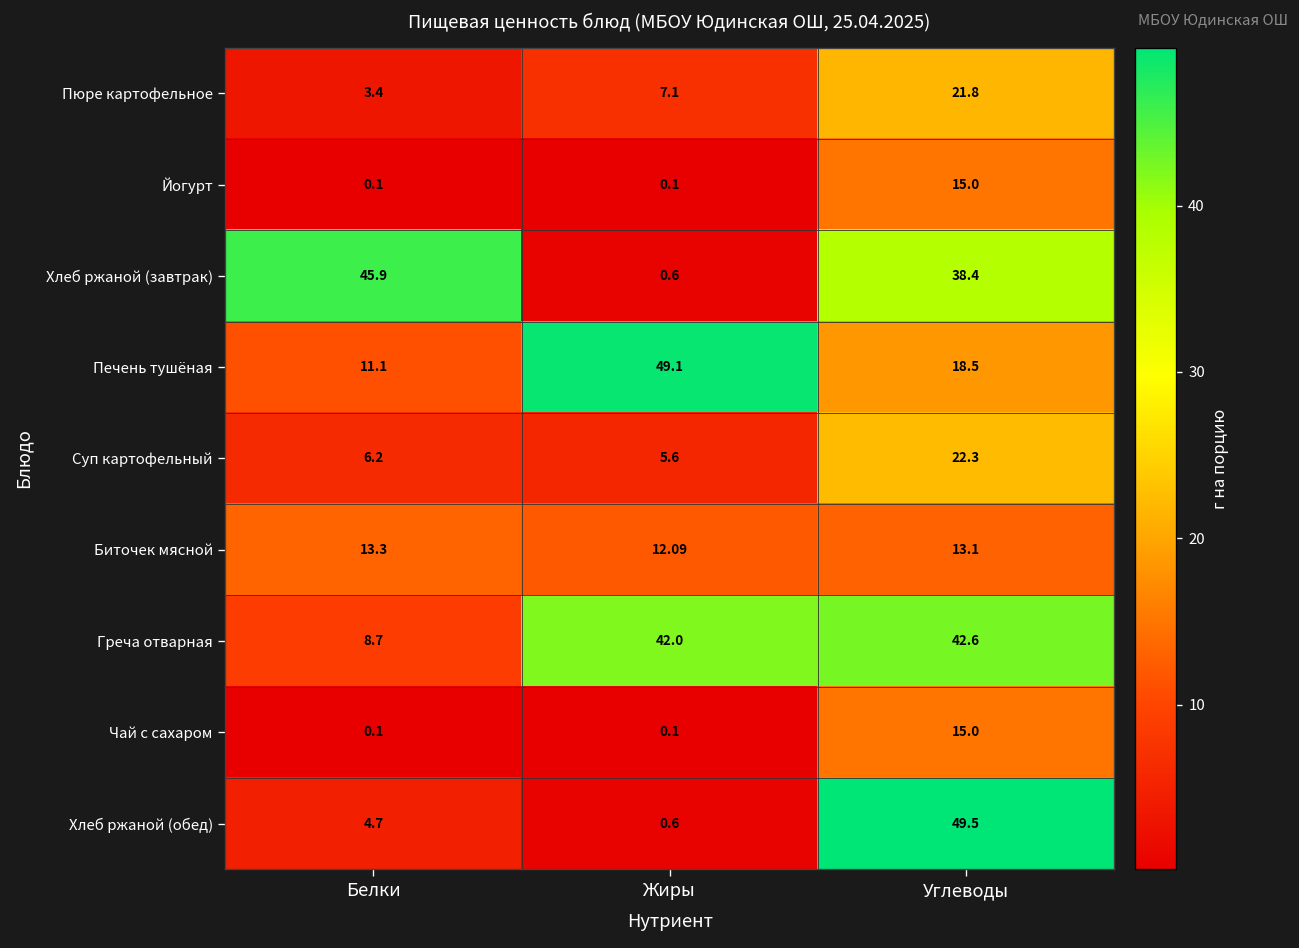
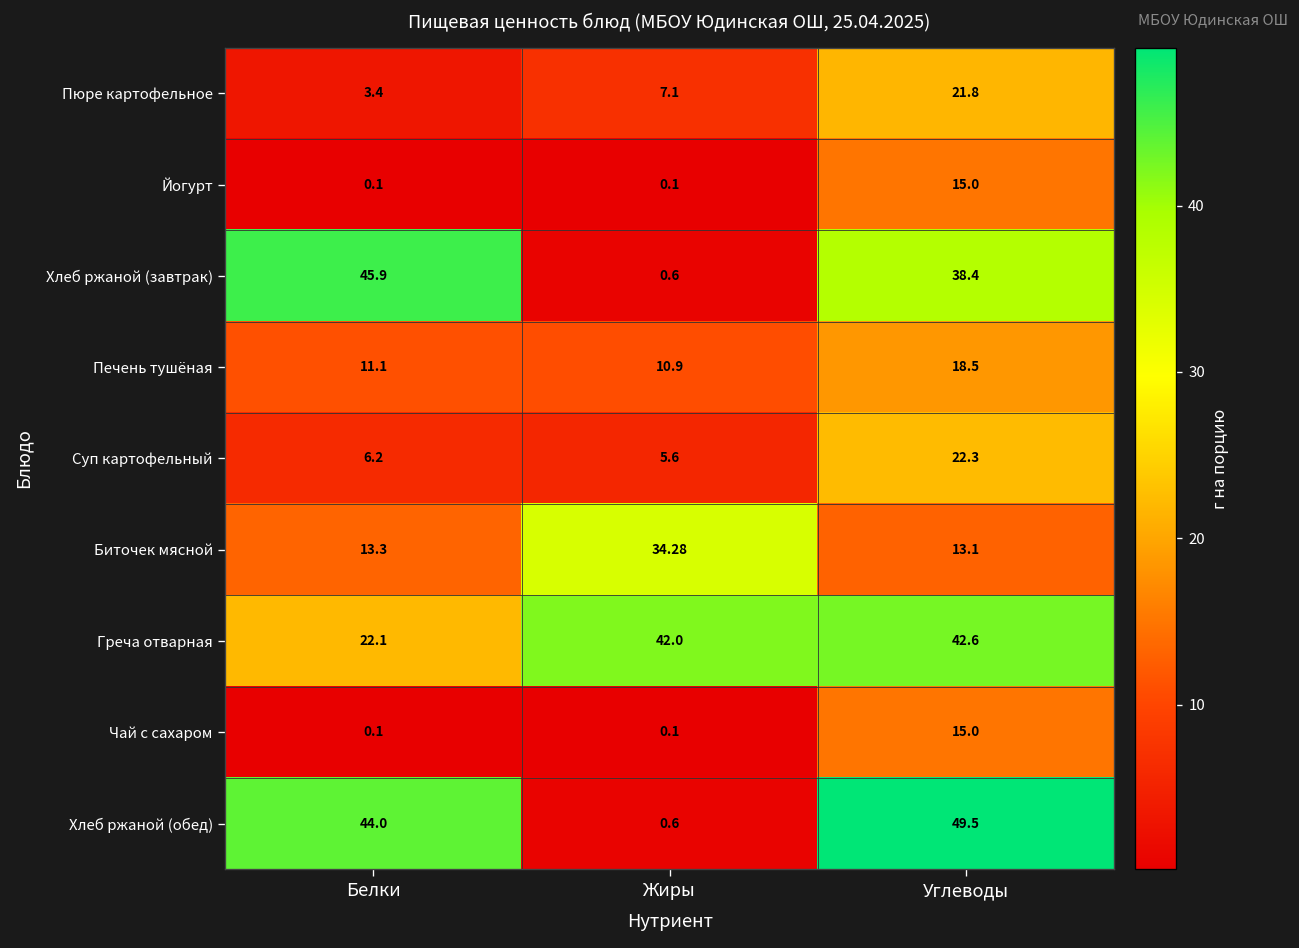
Печень тушёная, Жиры: 49.1 -> 10.9
Биточек мясной, Жиры: 12.09 -> 34.28
Греча отварная, Белки: 8.7 -> 22.1
Хлеб ржаной (обед), Белки: 4.7 -> 44.0
